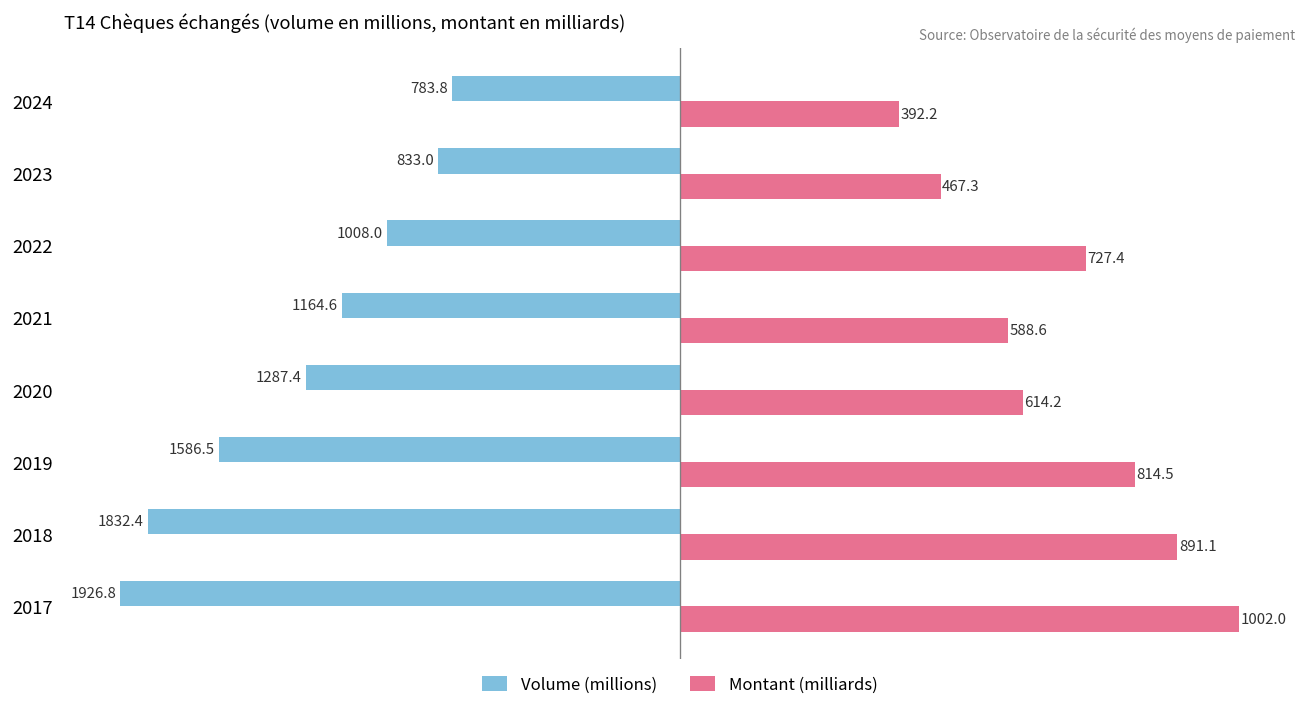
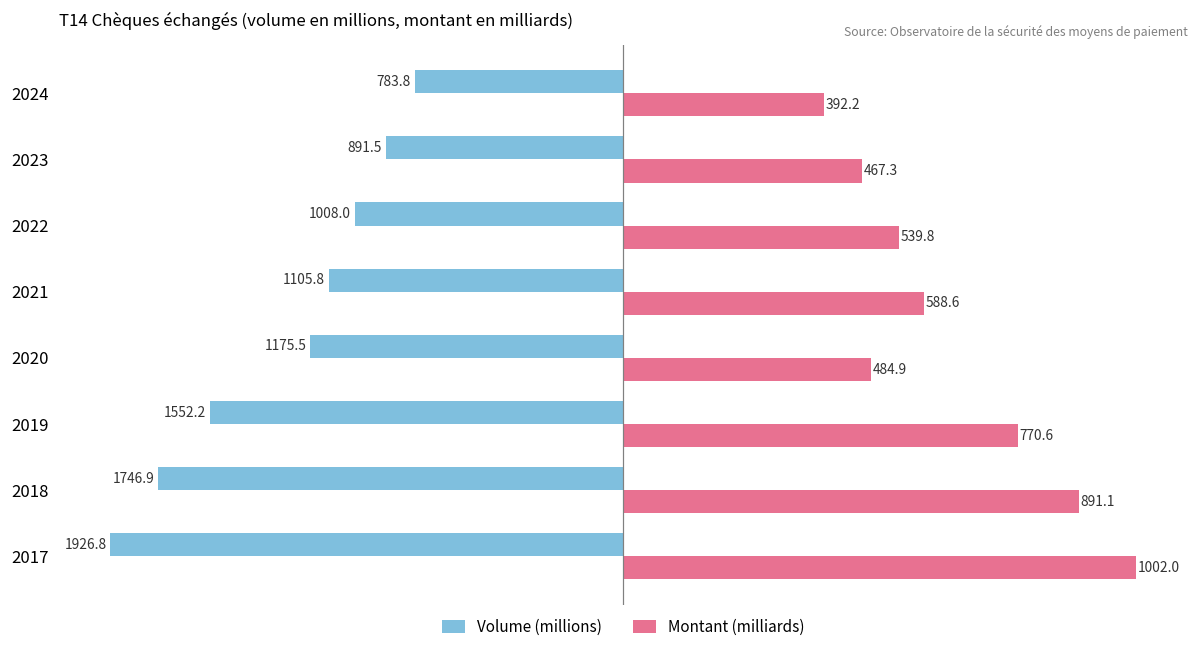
Volume (millions), 2023: 833.0 -> 891.5
Montant (milliards), 2022: 727.4 -> 539.8
Volume (millions), 2021: 1164.6 -> 1105.8
Volume (millions), 2020: 1287.4 -> 1175.5
Montant (milliards), 2020: 614.2 -> 484.9
Volume (millions), 2019: 1586.5 -> 1552.2
Montant (milliards), 2019: 814.5 -> 770.6
Volume (millions), 2018: 1832.4 -> 1746.9
